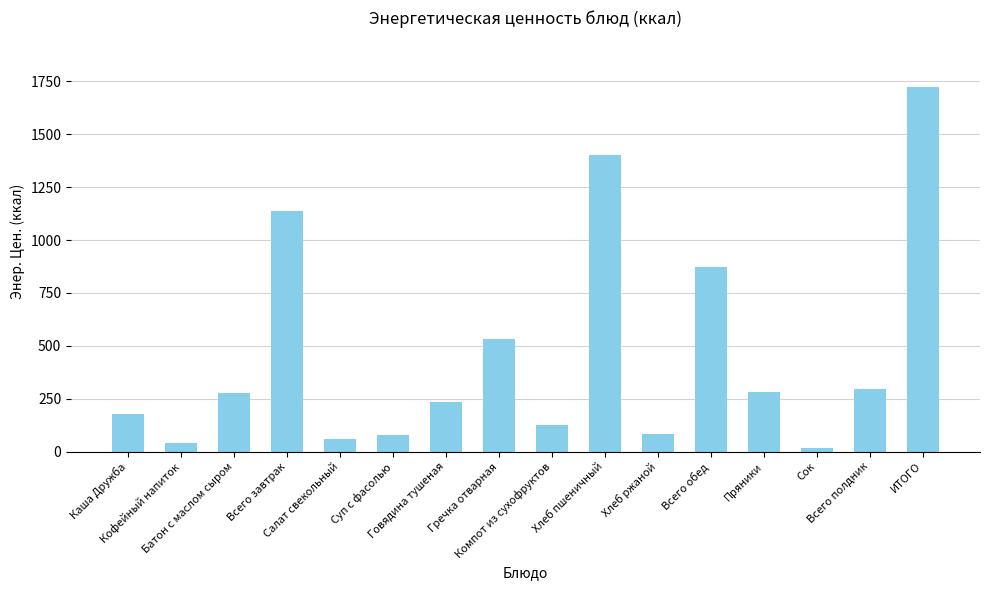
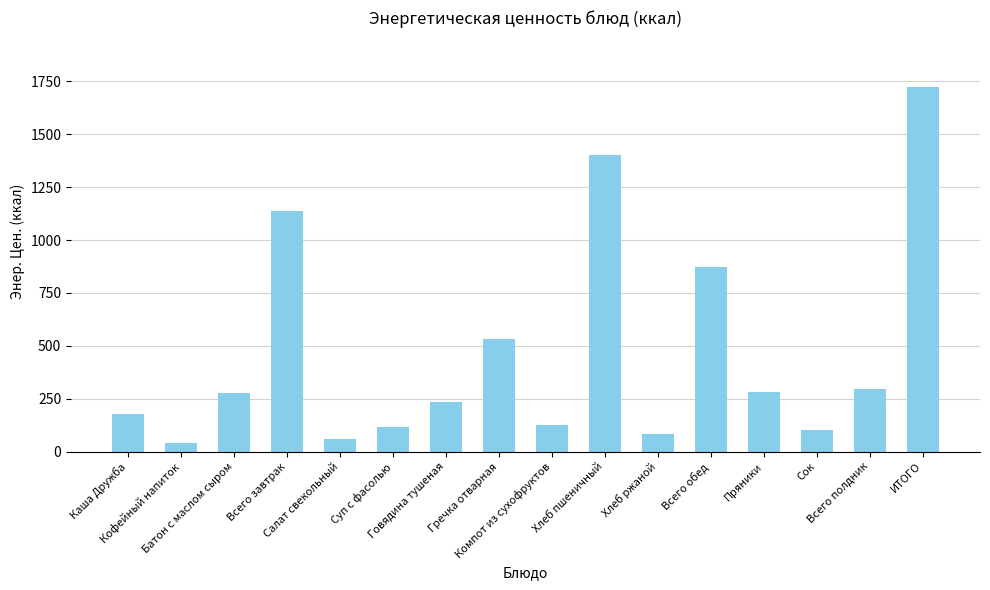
Суп с фасолью: 80 -> 120
Сок: 20 -> 100
